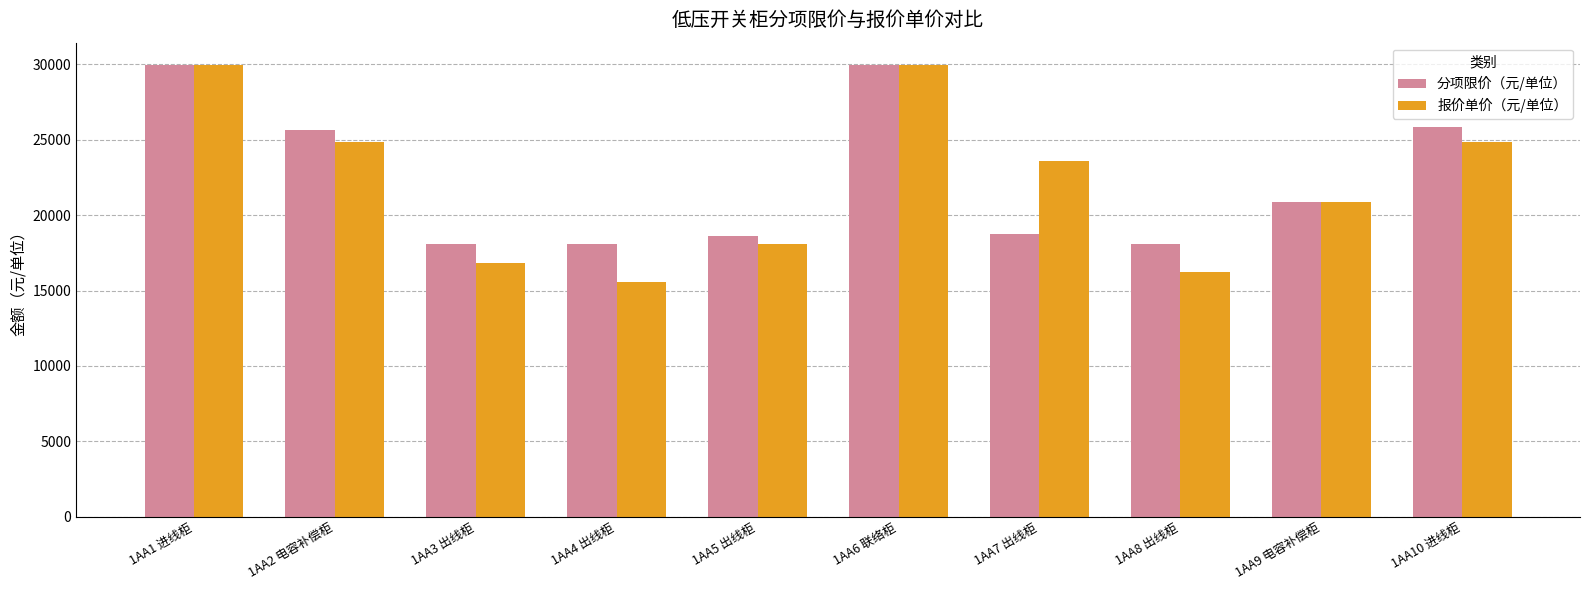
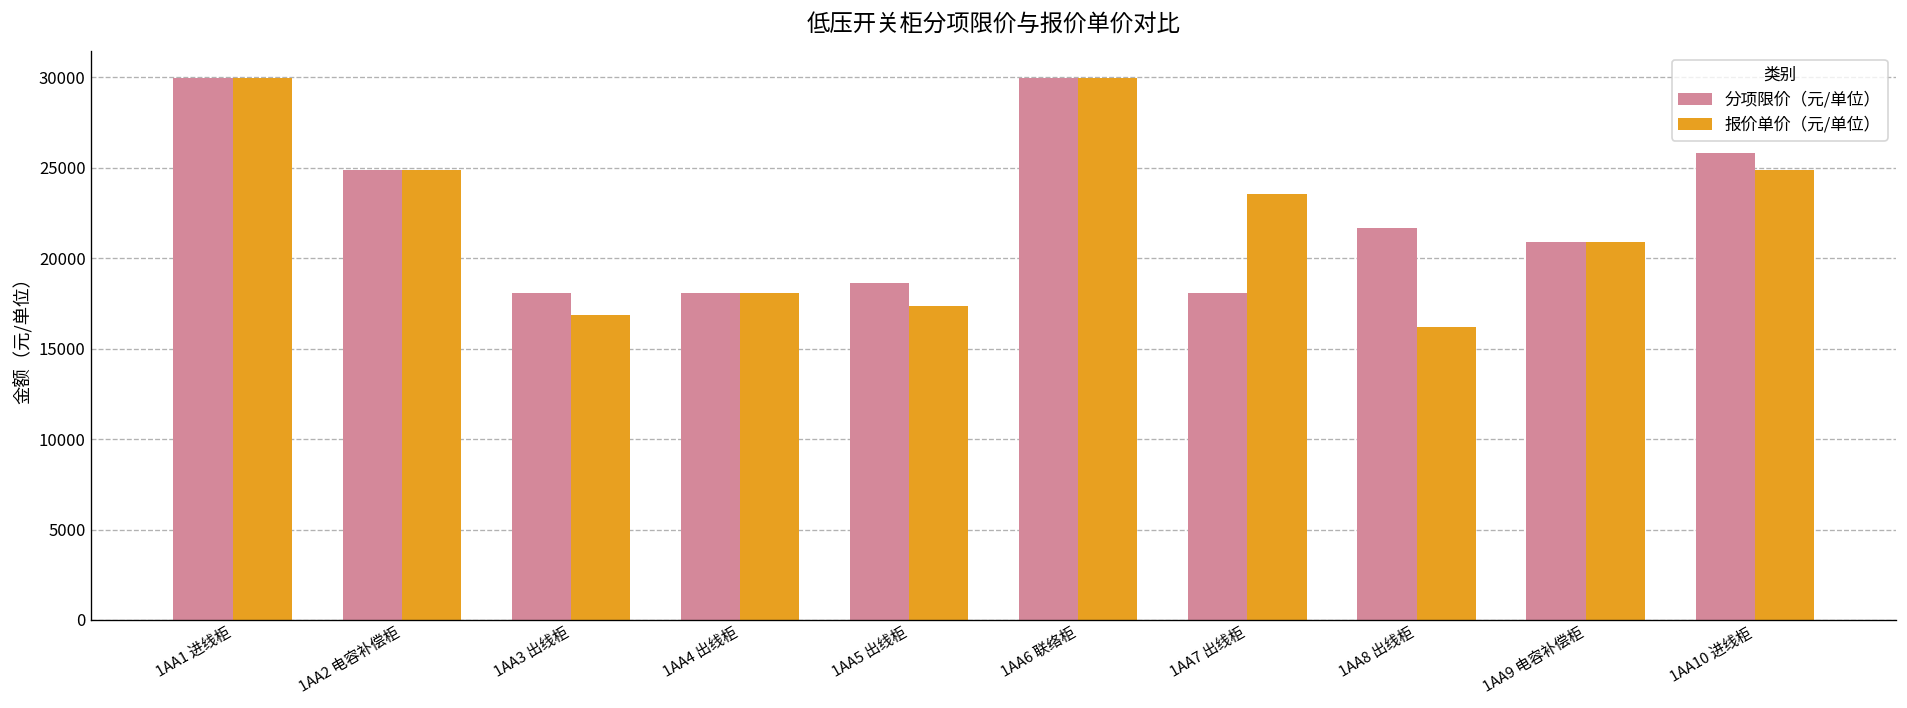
分项限价（元/单位）, 1AA2 电容补偿柜: 25700 -> 24900
报价单价（元/单位）, 1AA4 出线柜: 15600 -> 18100
报价单价（元/单位）, 1AA5 出线柜: 18100 -> 17300
分项限价（元/单位）, 1AA7 出线柜: 18800 -> 18100
分项限价（元/单位）, 1AA8 出线柜: 18100 -> 21700
